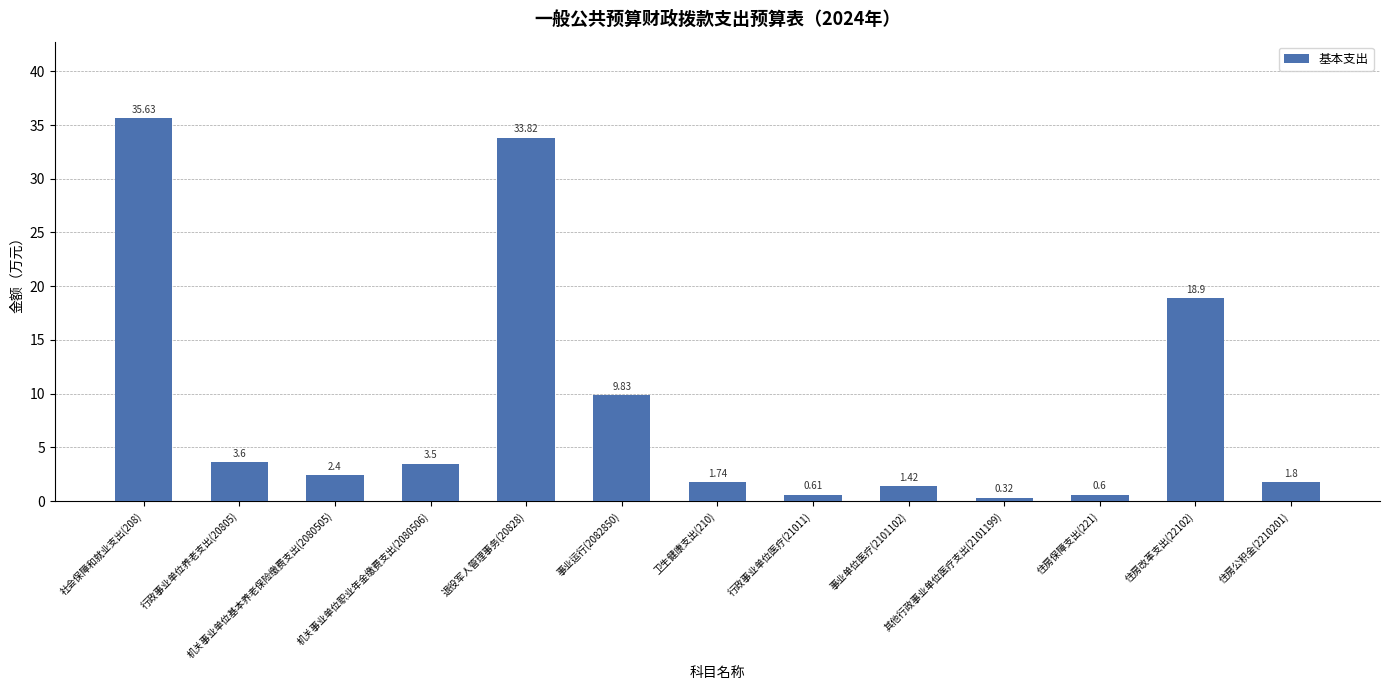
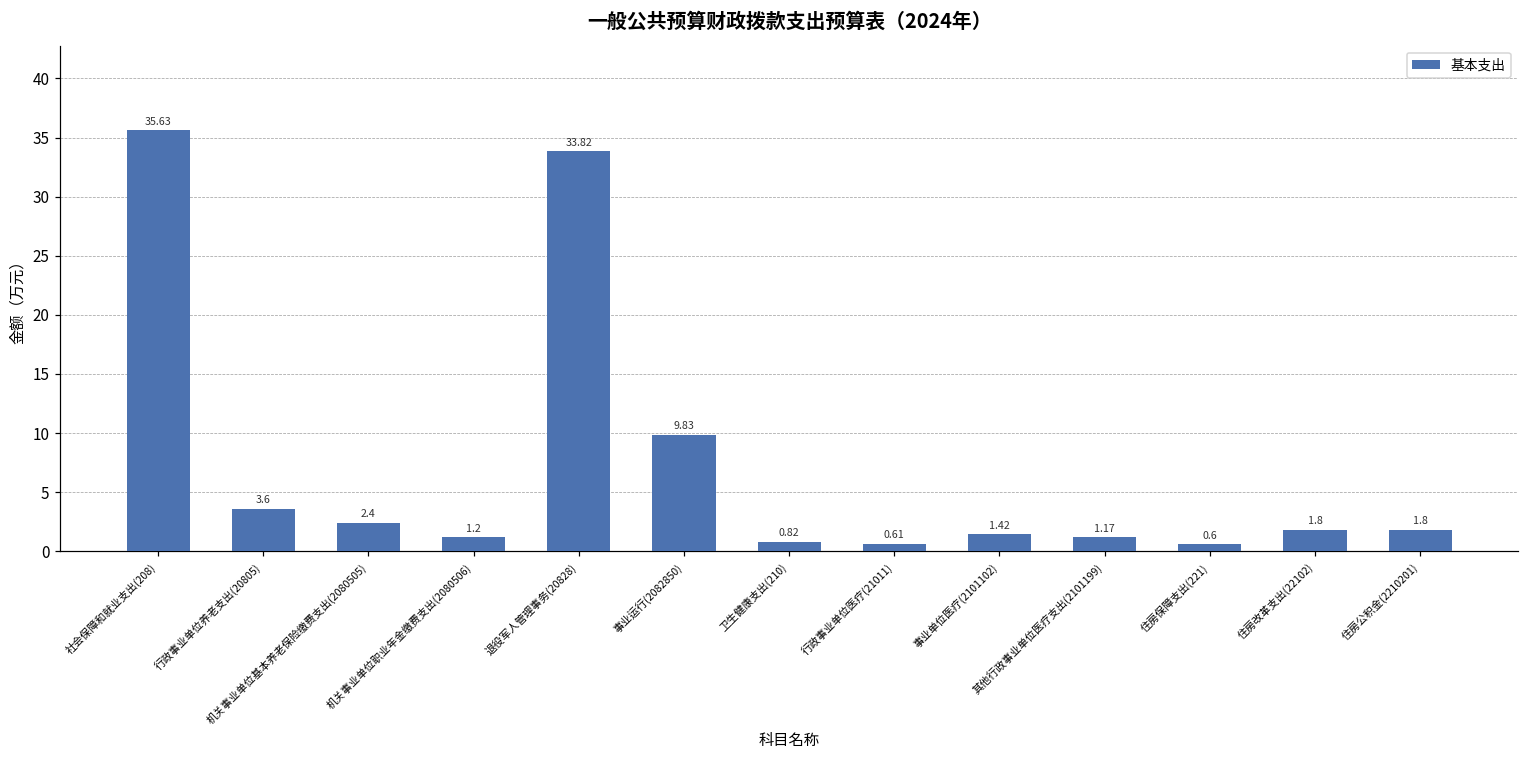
机关事业单位职业年金缴费支出(2080506): 3.5 -> 1.2
卫生健康支出(210): 1.74 -> 0.82
其他行政事业单位医疗支出(2101199): 0.32 -> 1.17
住房改革支出(22102): 18.9 -> 1.8
